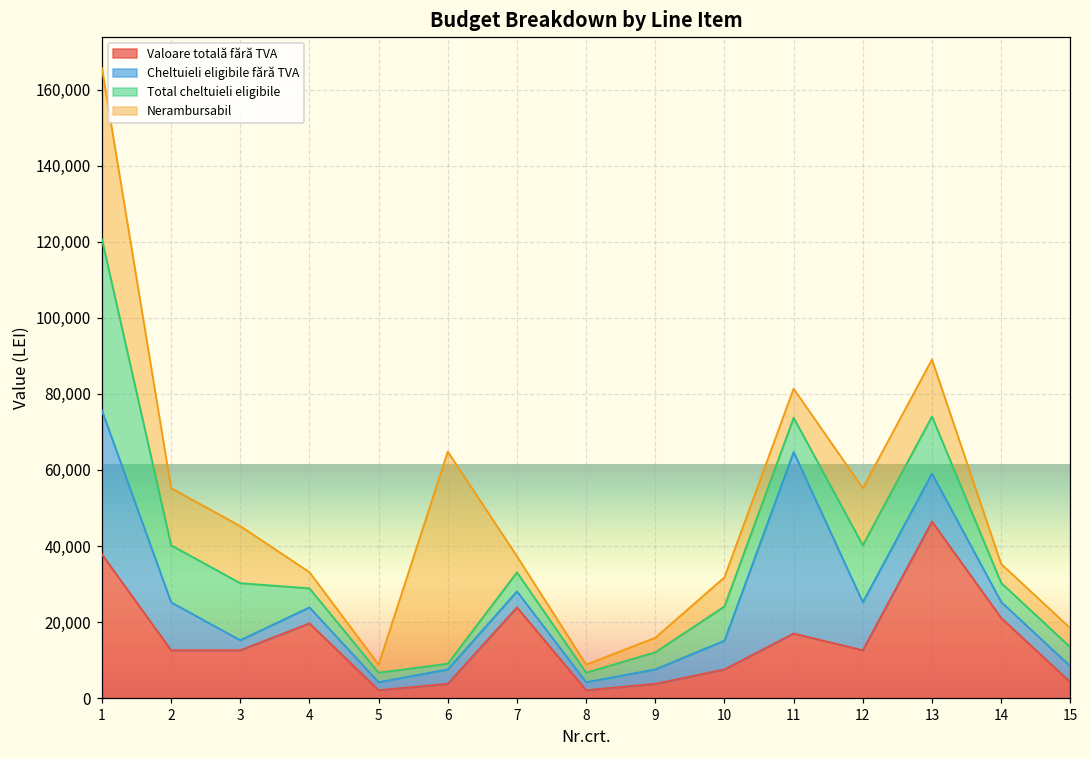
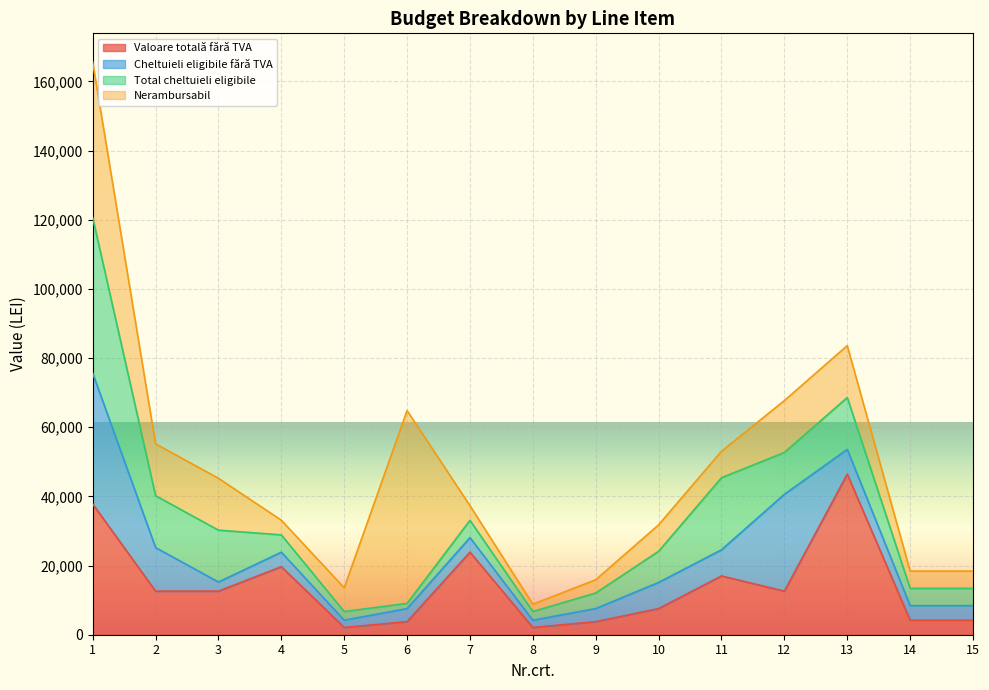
Nerambursabil, 5: 2,000 -> 7,000
Cheltuieli eligibile fără TVA, 11: 48,000 -> 8,000
Total cheltuieli eligibile, 11: 9,000 -> 21,000
Cheltuieli eligibile fără TVA, 12: 13,000 -> 28,000
Total cheltuieli eligibile, 12: 15,000 -> 12,000
Cheltuieli eligibile fără TVA, 13: 13,000 -> 7,000
Valoare totală fără TVA, 14: 21,000 -> 4,000
